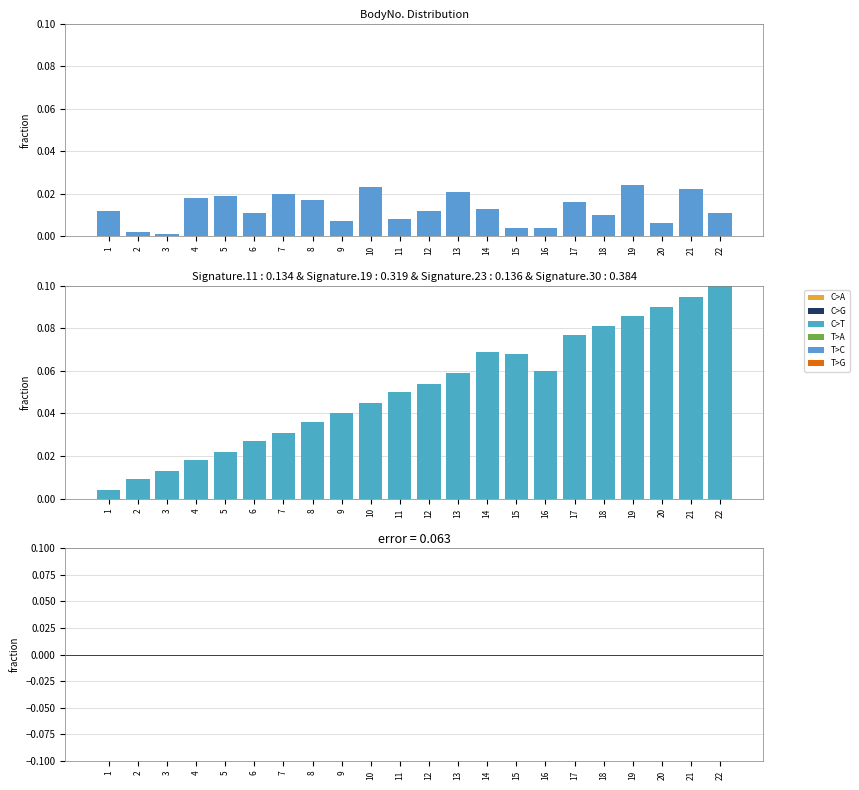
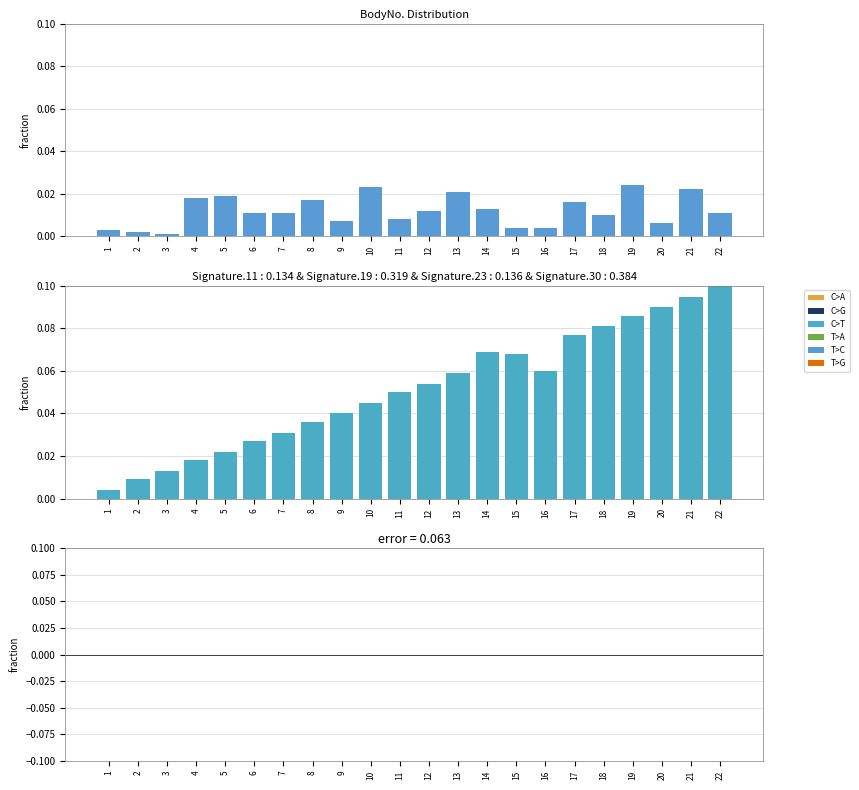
BodyNo. Distribution, 1: 0.012 -> 0.003
BodyNo. Distribution, 7: 0.020 -> 0.011
